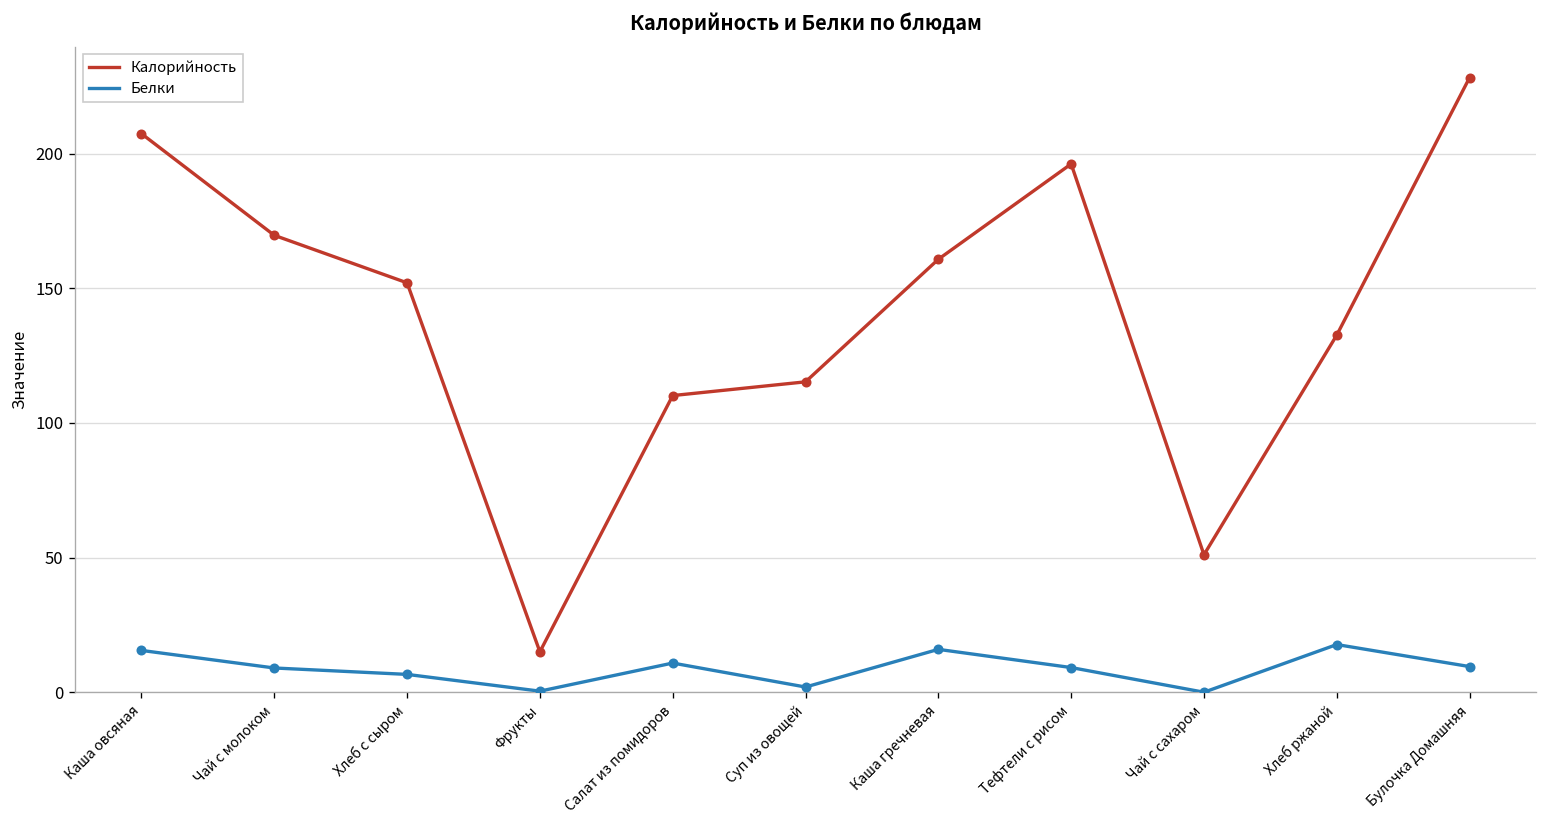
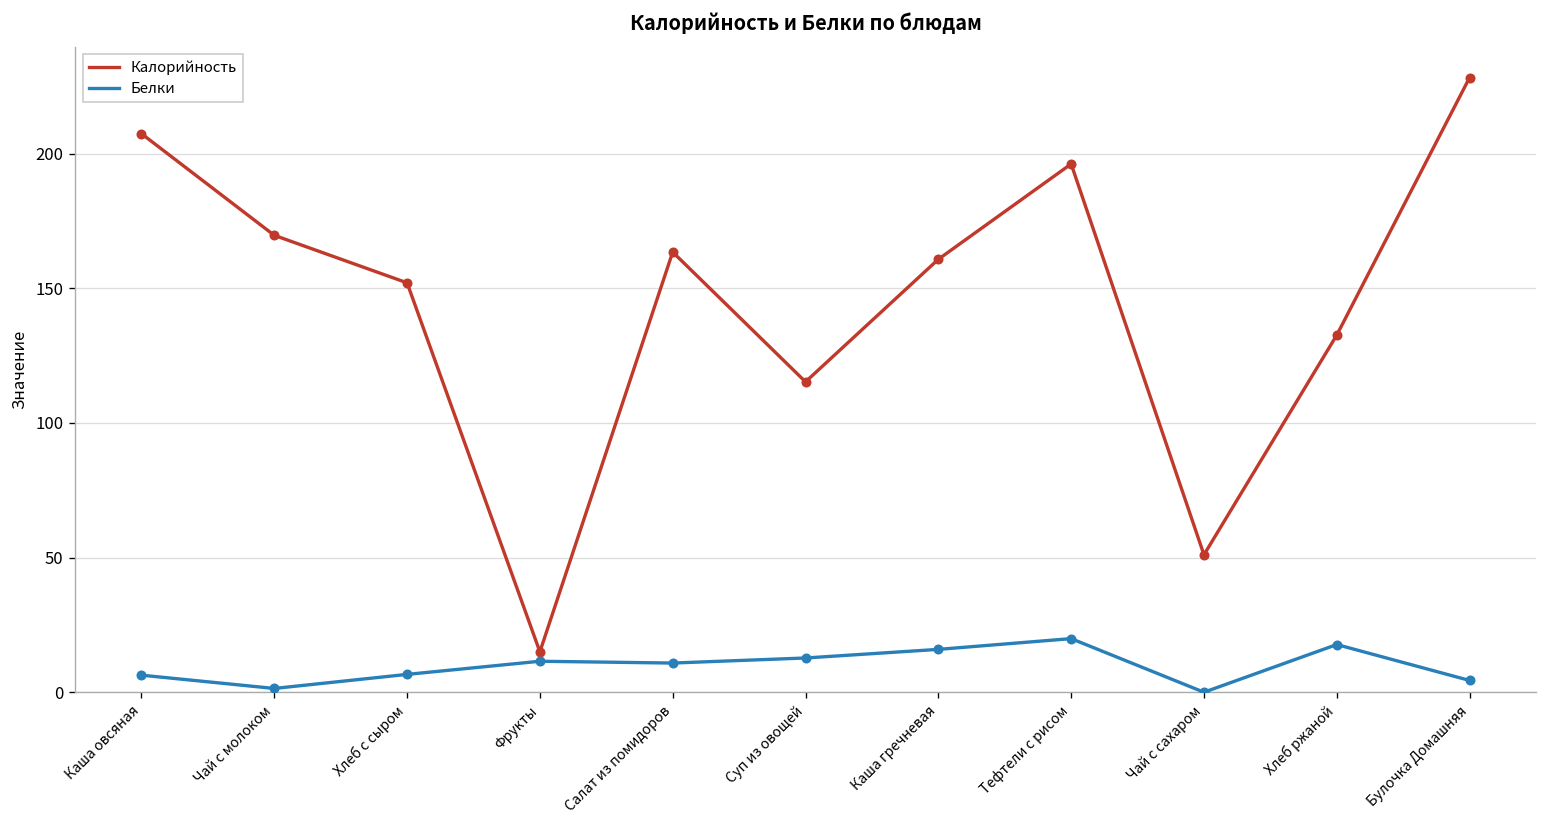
Белки, Каша овсяная: 16 -> 6
Белки, Чай с молоком: 9 -> 1
Белки, Фрукты: 0 -> 12
Калорийность, Салат из помидоров: 110 -> 163
Белки, Суп из овощей: 2 -> 13
Белки, Тефтели с рисом: 9 -> 20
Белки, Булочка Домашняя: 10 -> 4
